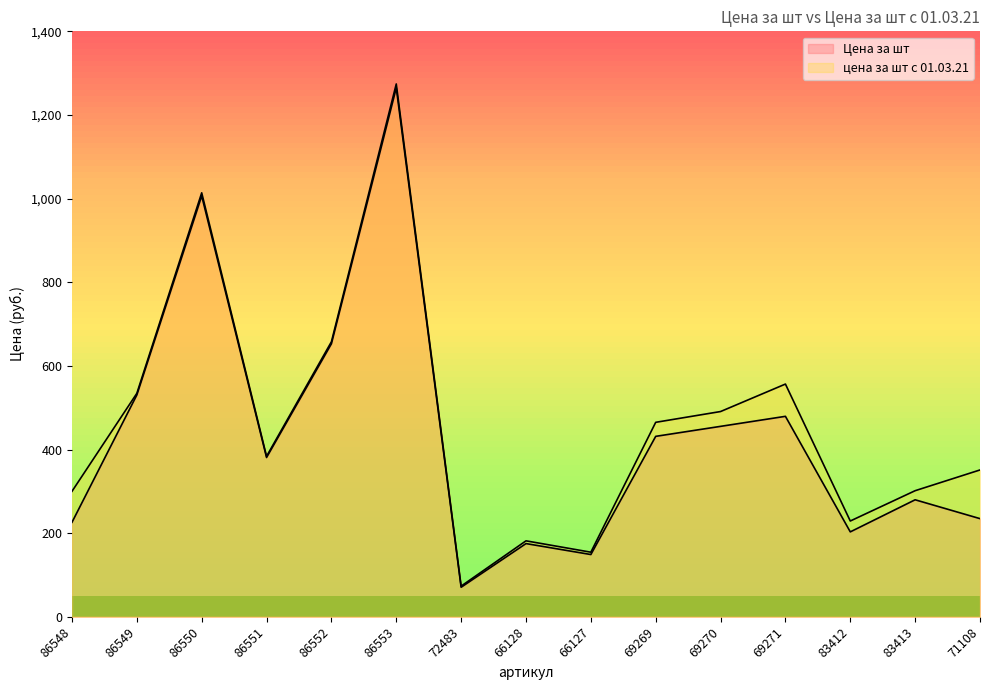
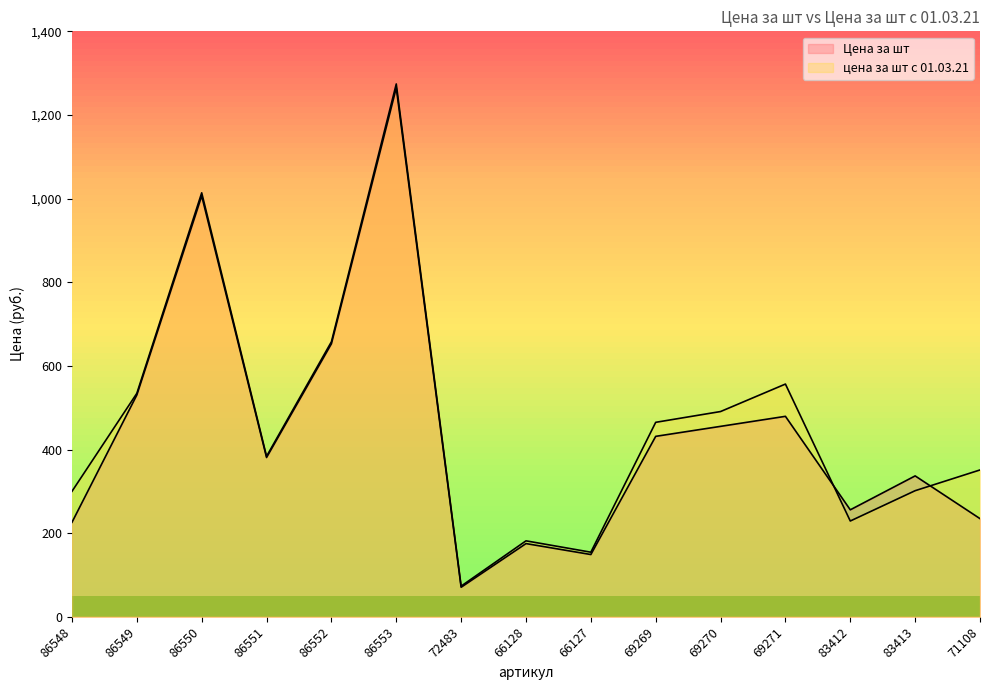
Цена за шт, 83412: 200 -> 260
Цена за шт, 83413: 280 -> 340
